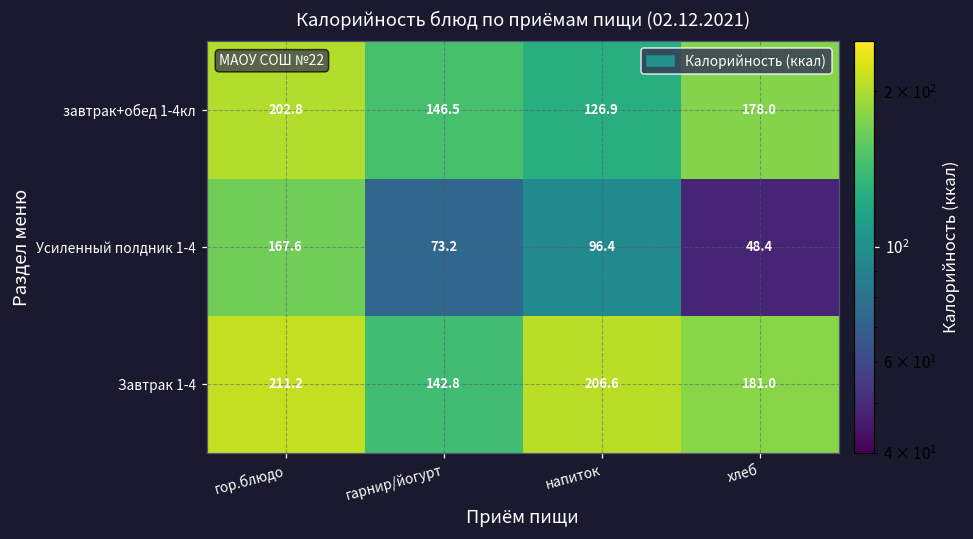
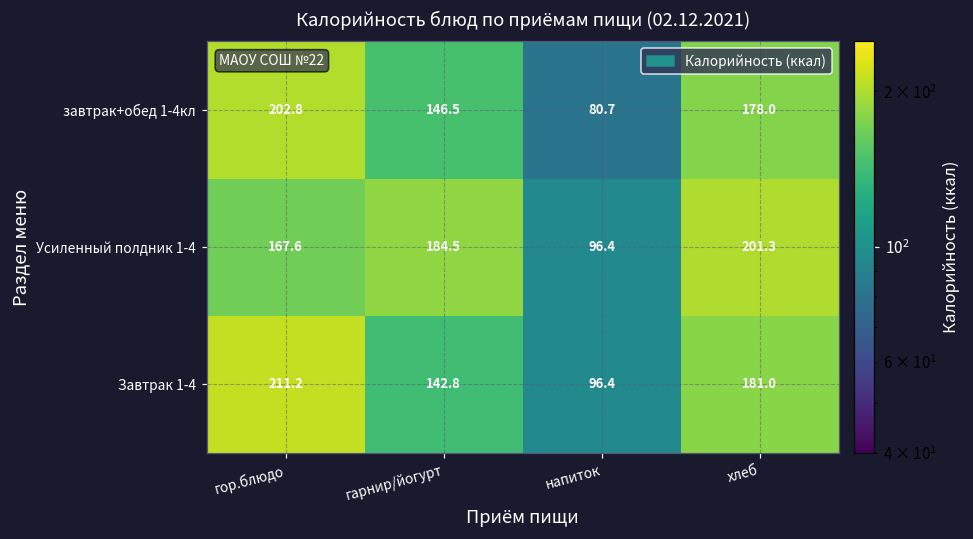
завтрак+обед 1-4кл, напиток: 126.9 -> 80.7
Усиленный полдник 1-4, гарнир/йогурт: 73.2 -> 184.5
Усиленный полдник 1-4, хлеб: 48.4 -> 201.3
Завтрак 1-4, напиток: 206.6 -> 96.4
